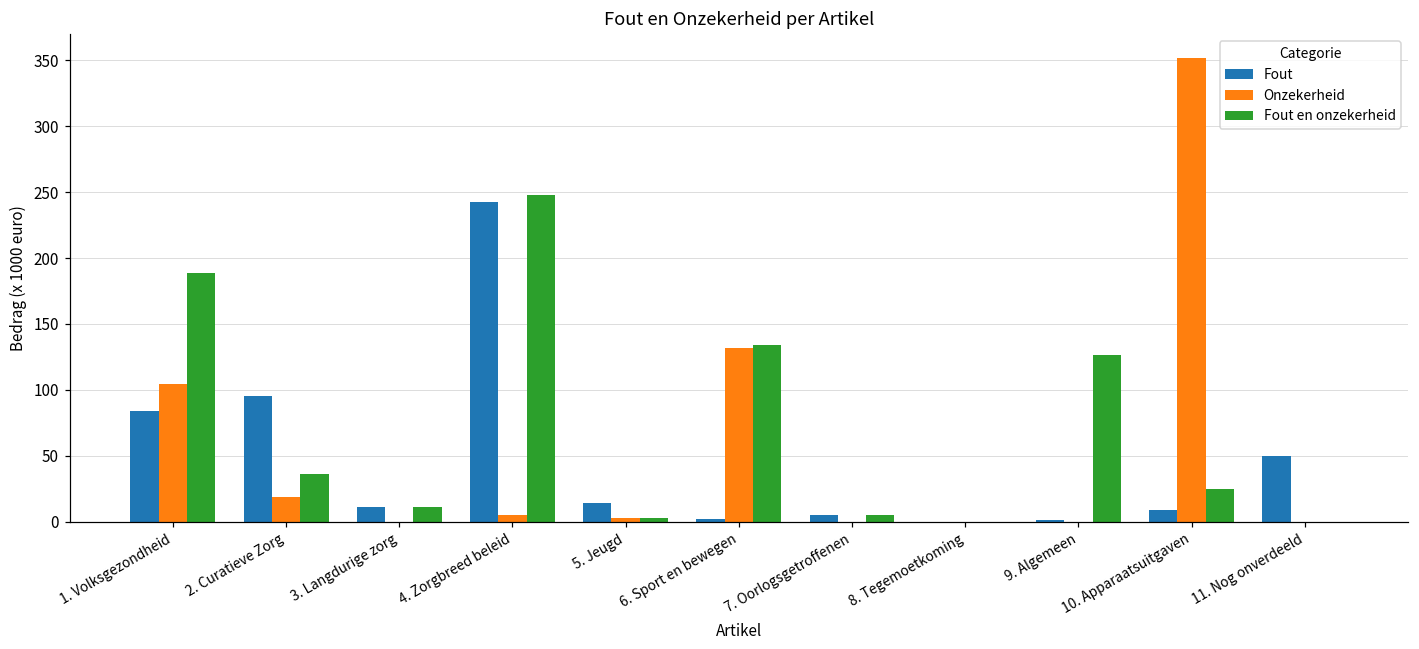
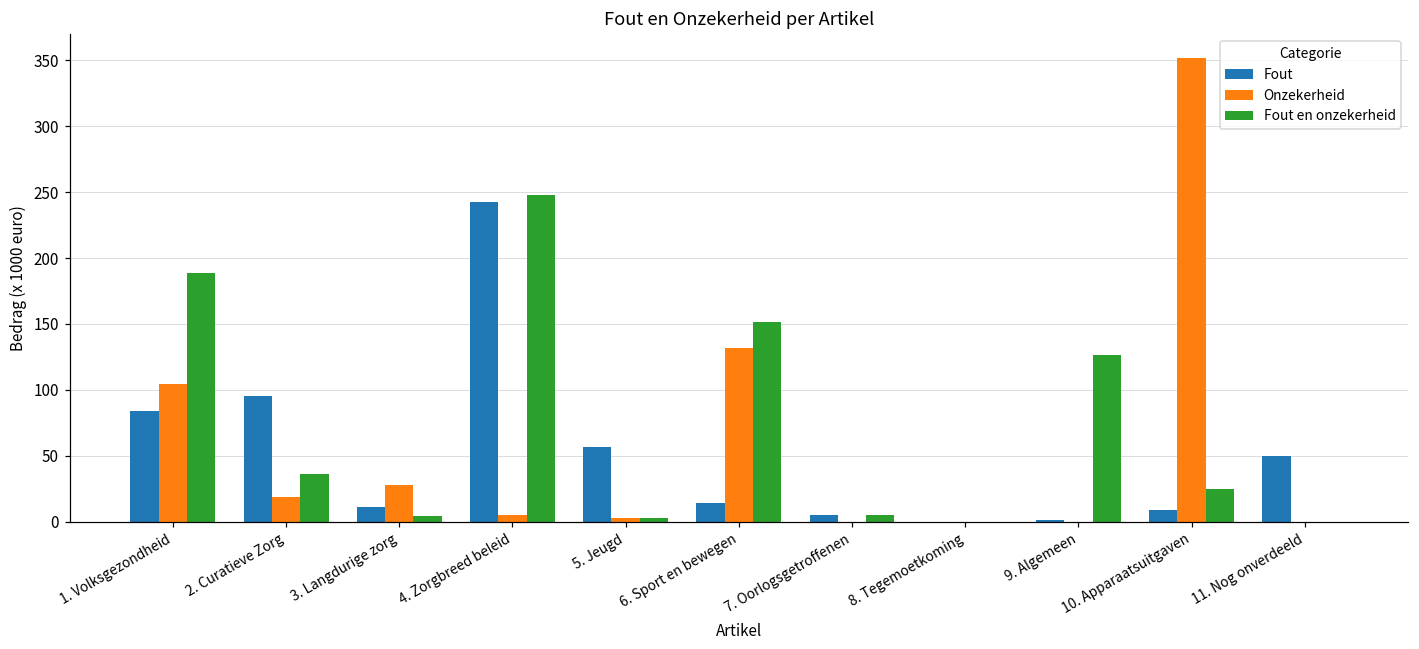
Onzekerheid, 3. Langdurige zorg: 0 -> 28
Fout en onzekerheid, 3. Langdurige zorg: 11 -> 4
Fout, 5. Jeugd: 14 -> 57
Fout, 6. Sport en bewegen: 2 -> 14
Fout en onzekerheid, 6. Sport en bewegen: 134 -> 152
